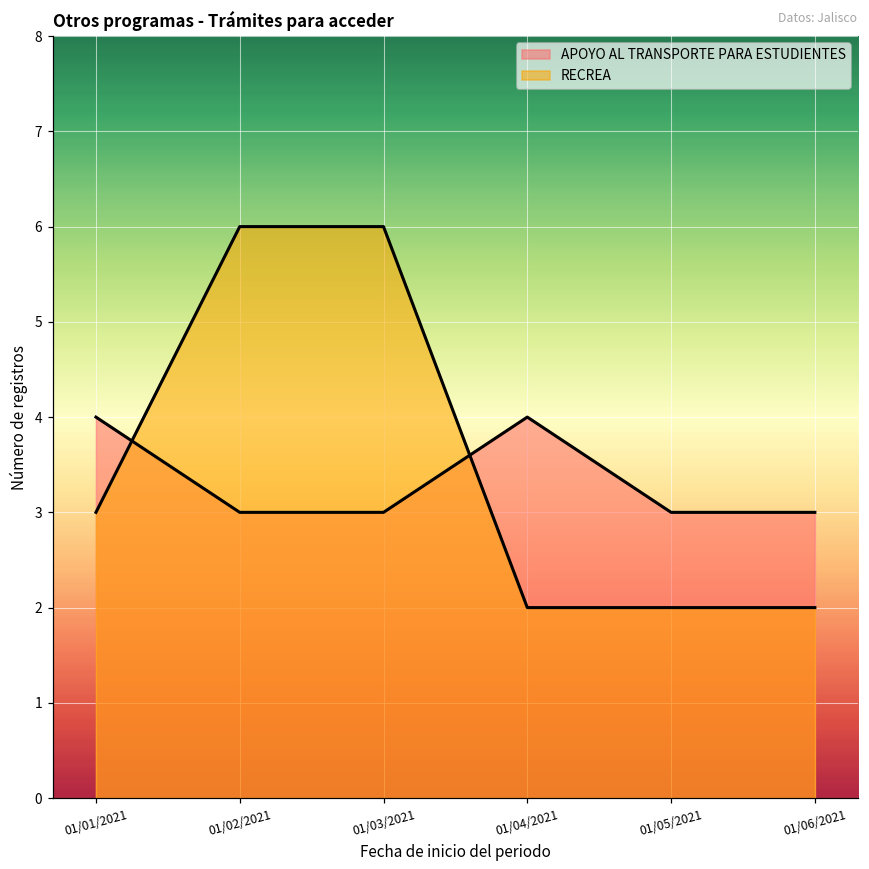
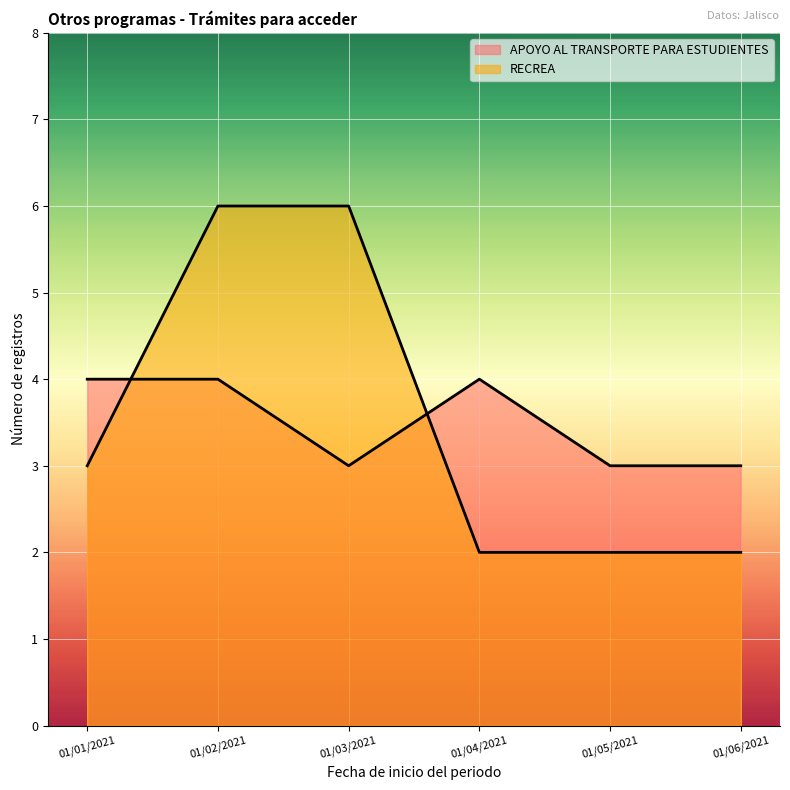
APOYO AL TRANSPORTE PARA ESTUDIENTES, 01/02/2021: 3 -> 4
